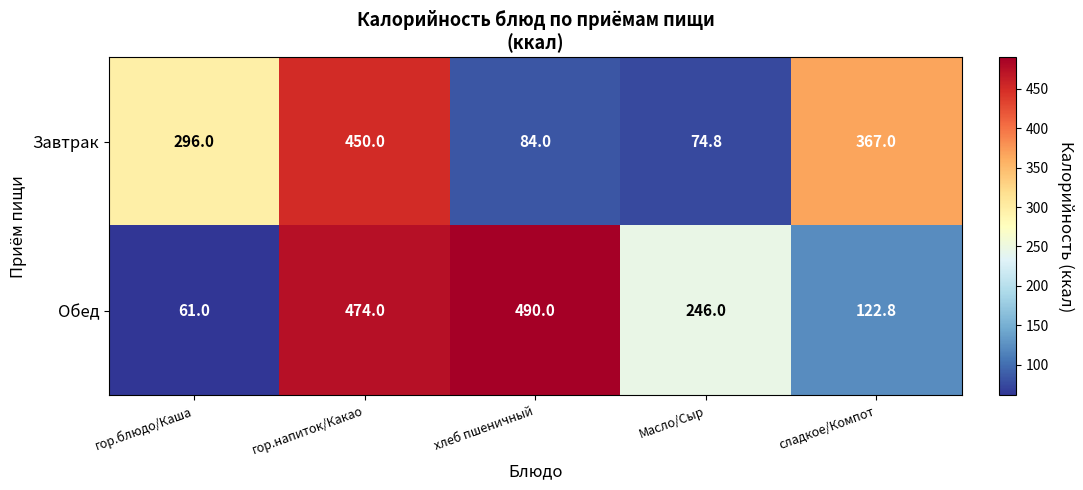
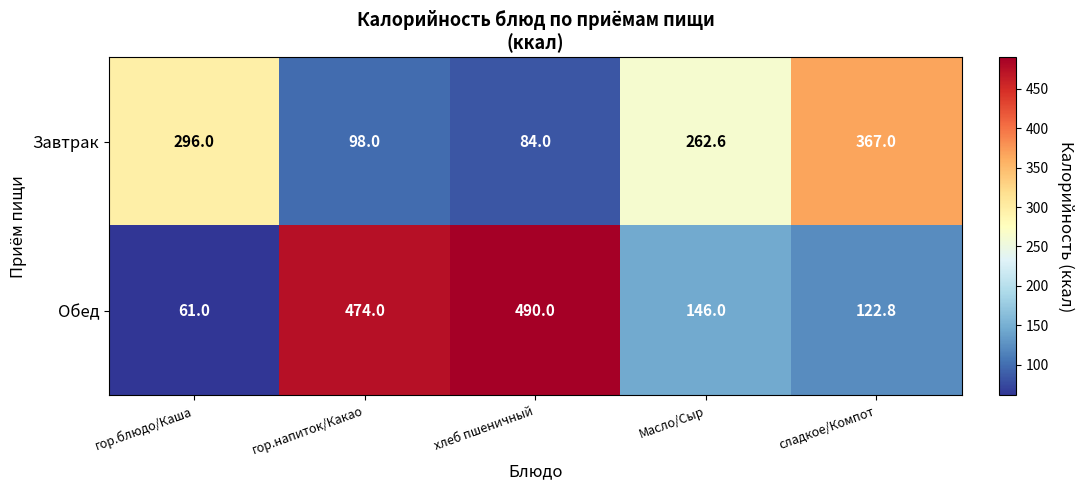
Завтрак, гор.напиток/Какао: 450.0 -> 98.0
Завтрак, Масло/Сыр: 74.8 -> 262.6
Обед, Масло/Сыр: 246.0 -> 146.0
